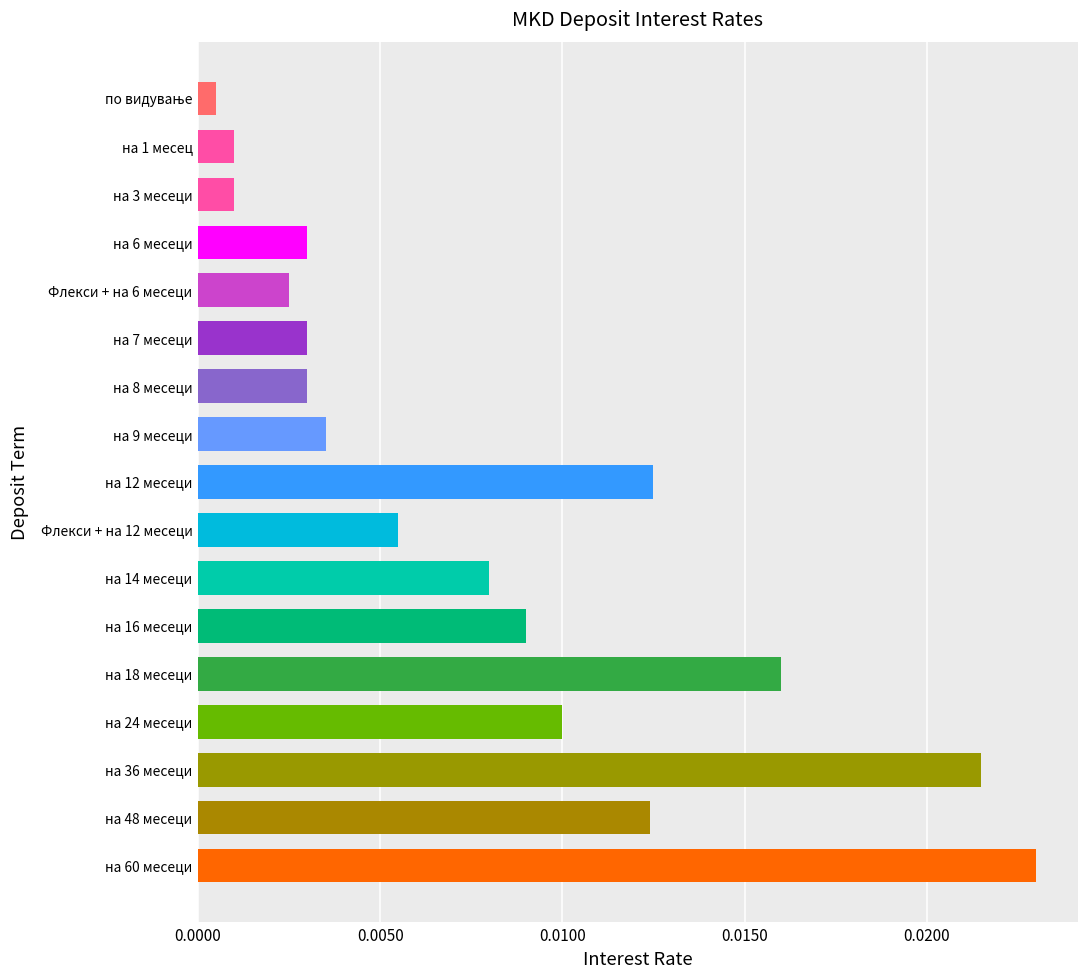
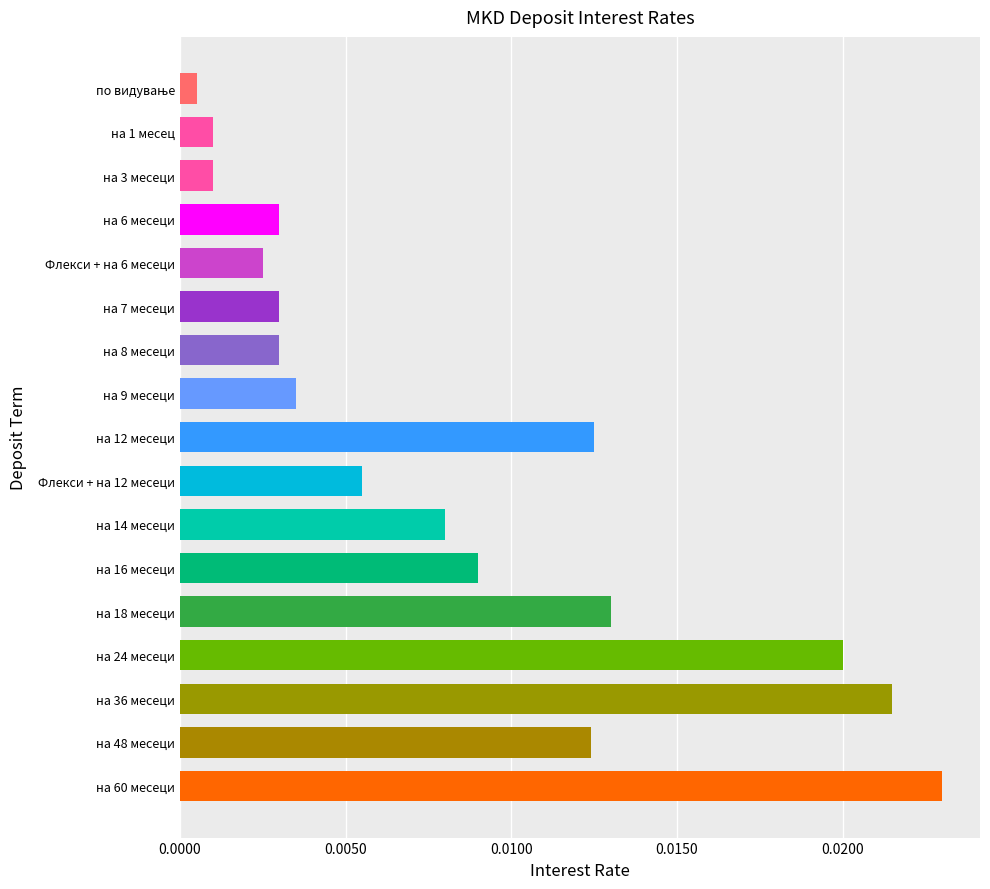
на 18 месеци: 0.016 -> 0.013
на 24 месеци: 0.01 -> 0.02
